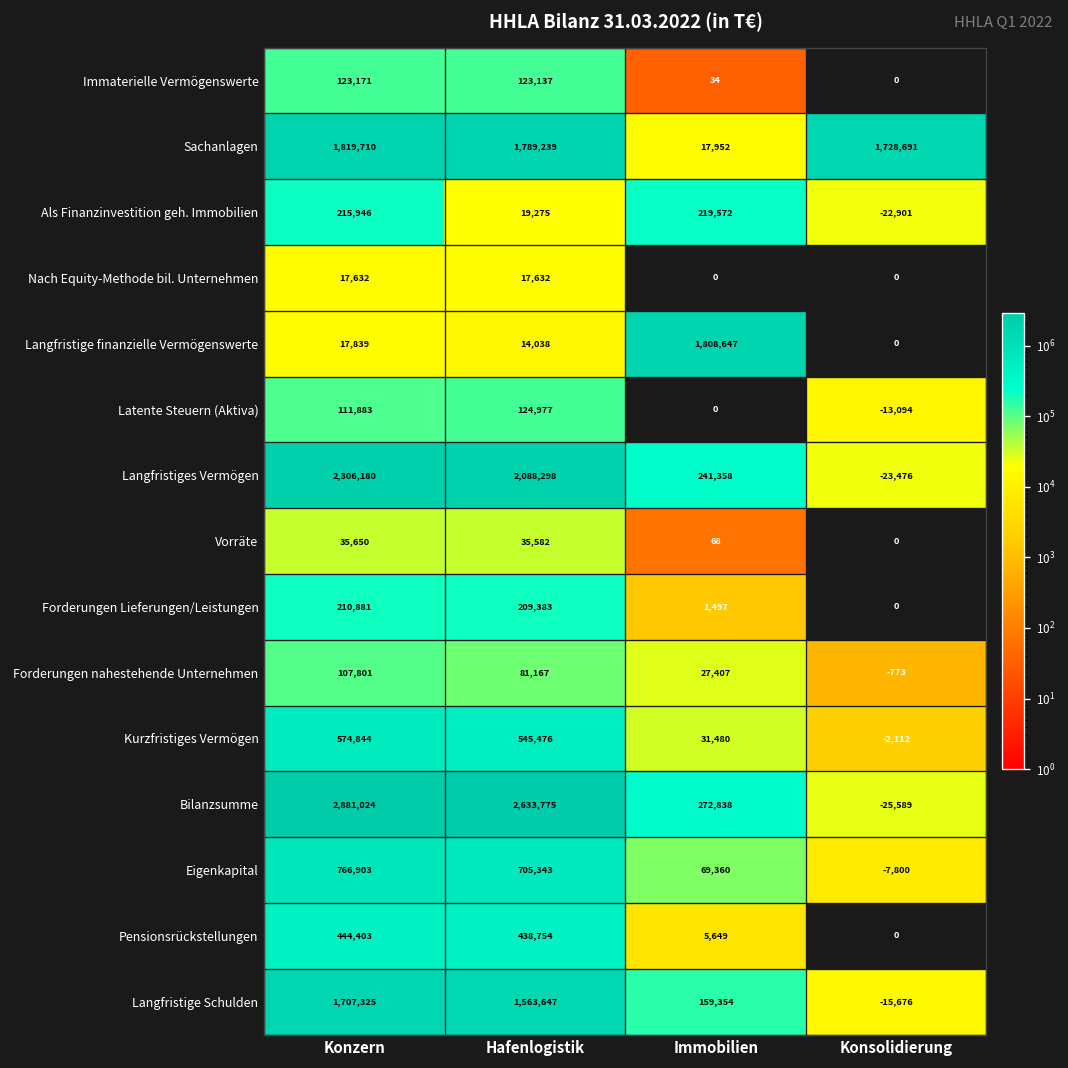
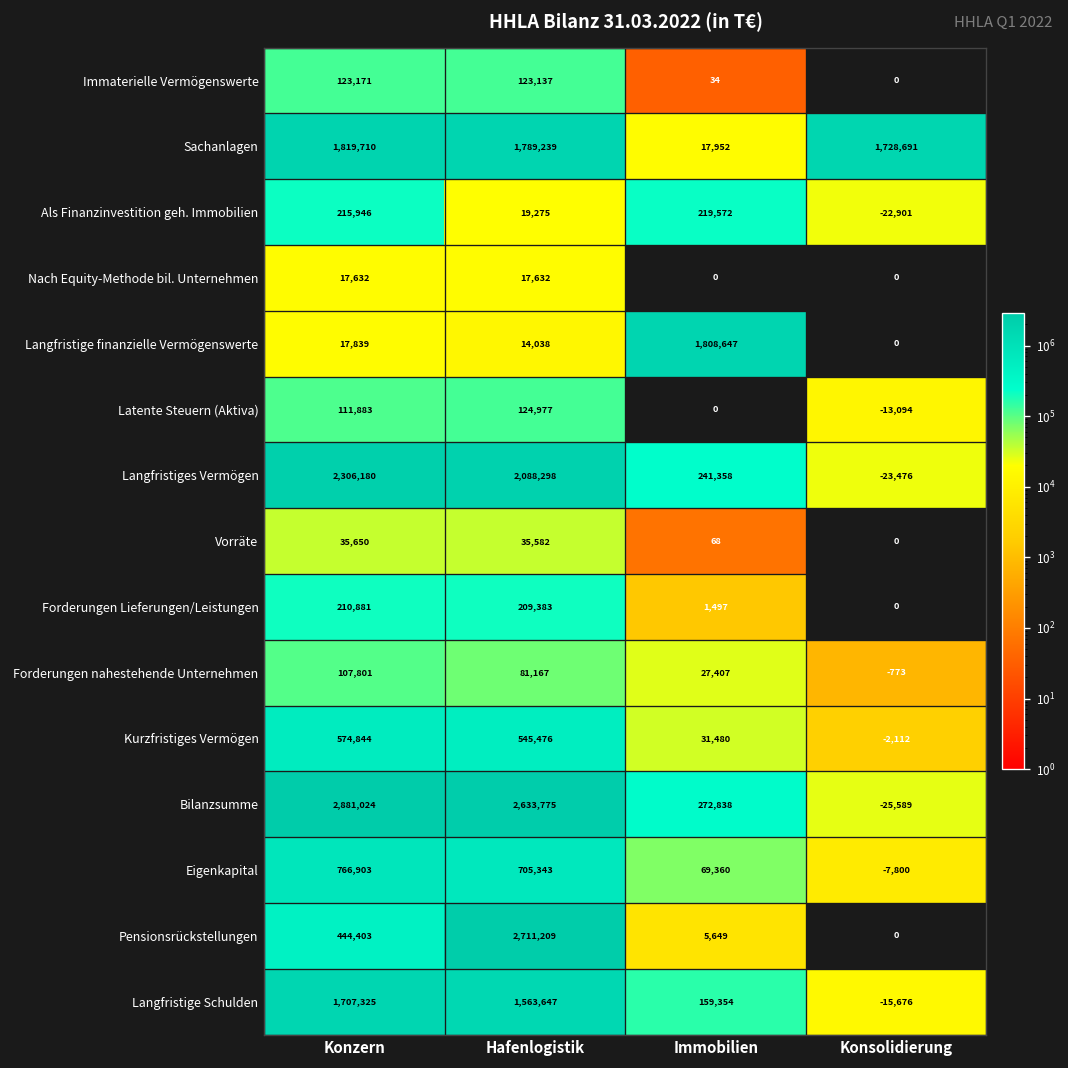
Pensionsrückstellungen, Hafenlogistik: 438,754 -> 2,711,209
